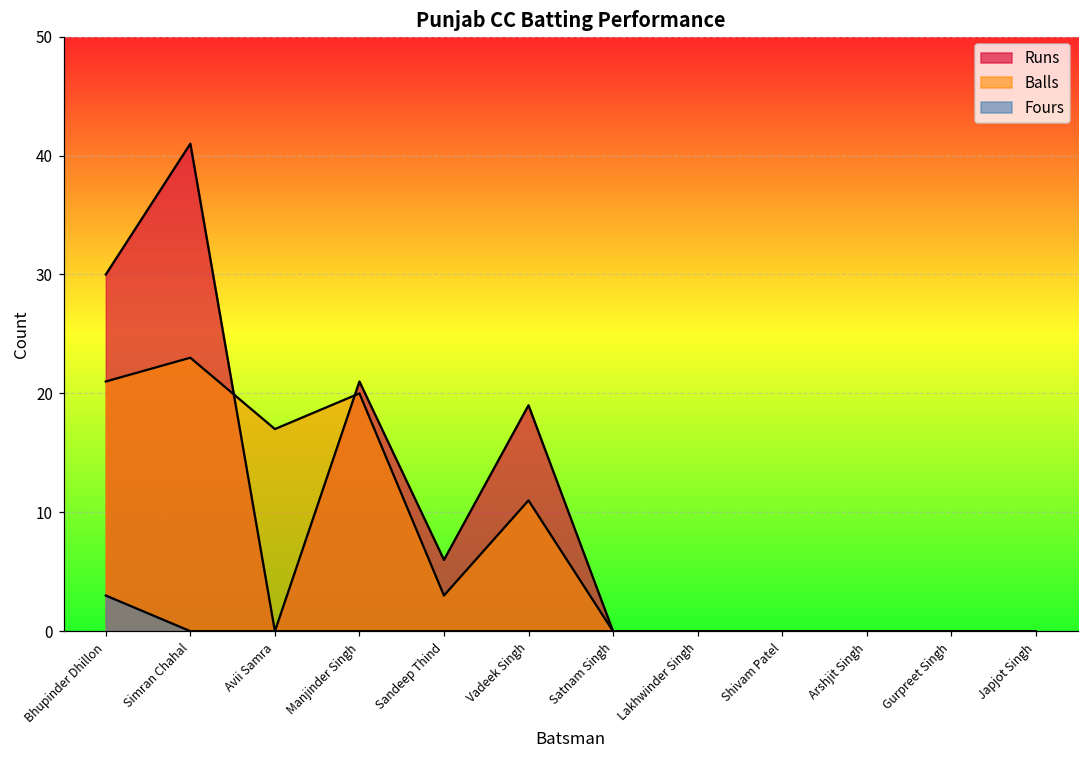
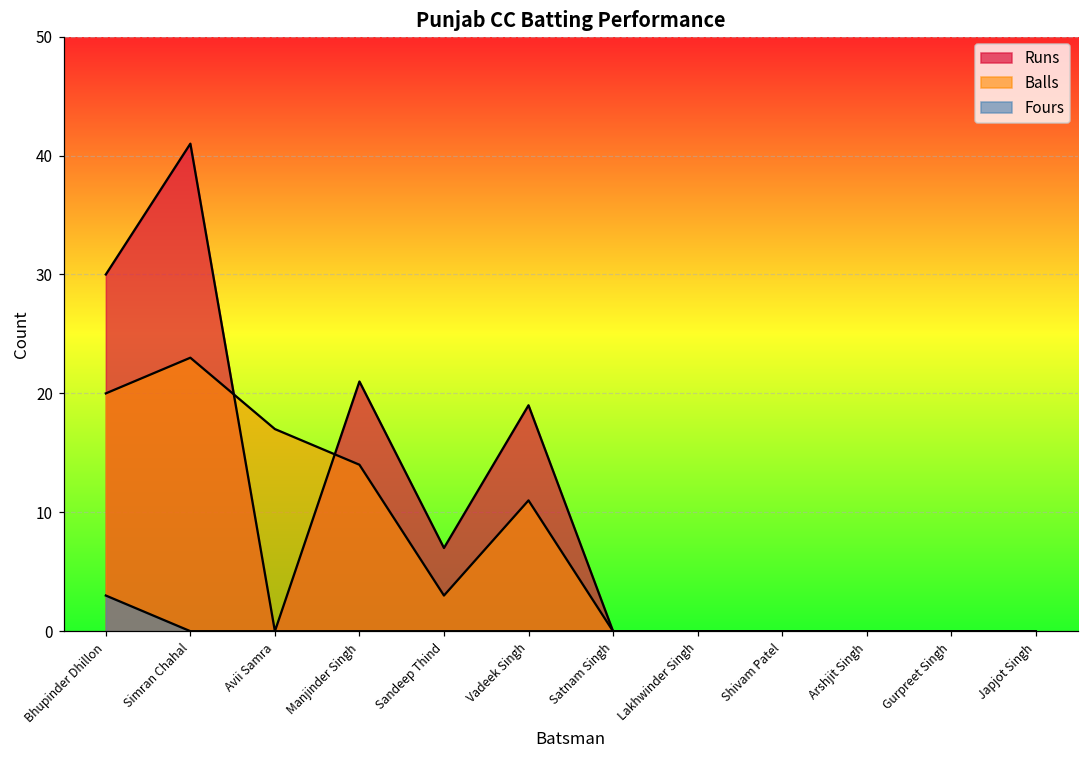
Balls, Bhupinder Dhillon: 21 -> 20
Balls, Manjinder Singh: 20 -> 14
Runs, Sandeep Thind: 6 -> 7
